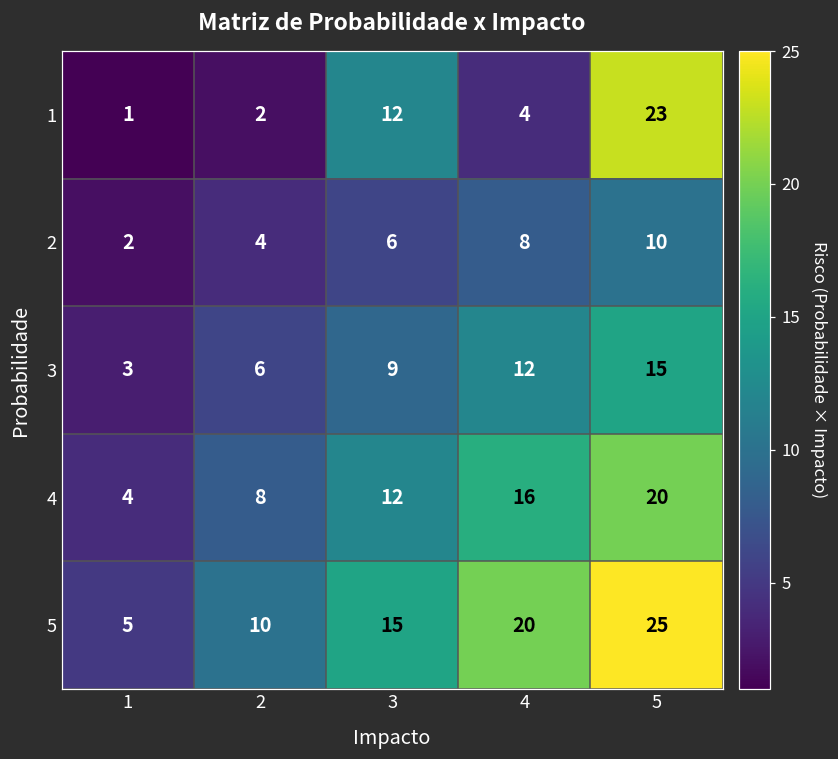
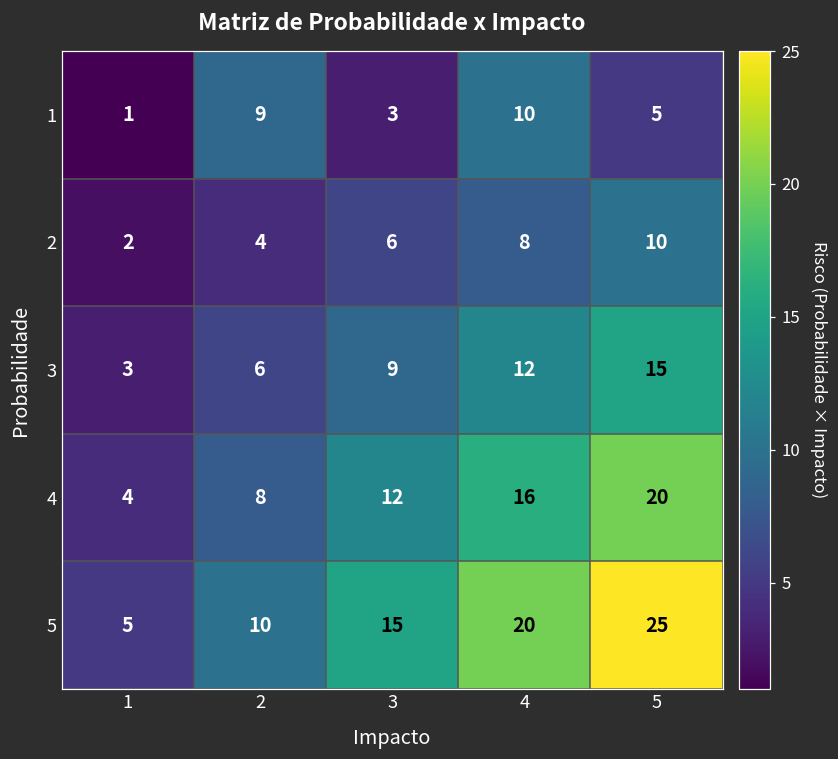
1, 2: 2 -> 9
1, 3: 12 -> 3
1, 4: 4 -> 10
1, 5: 23 -> 5
